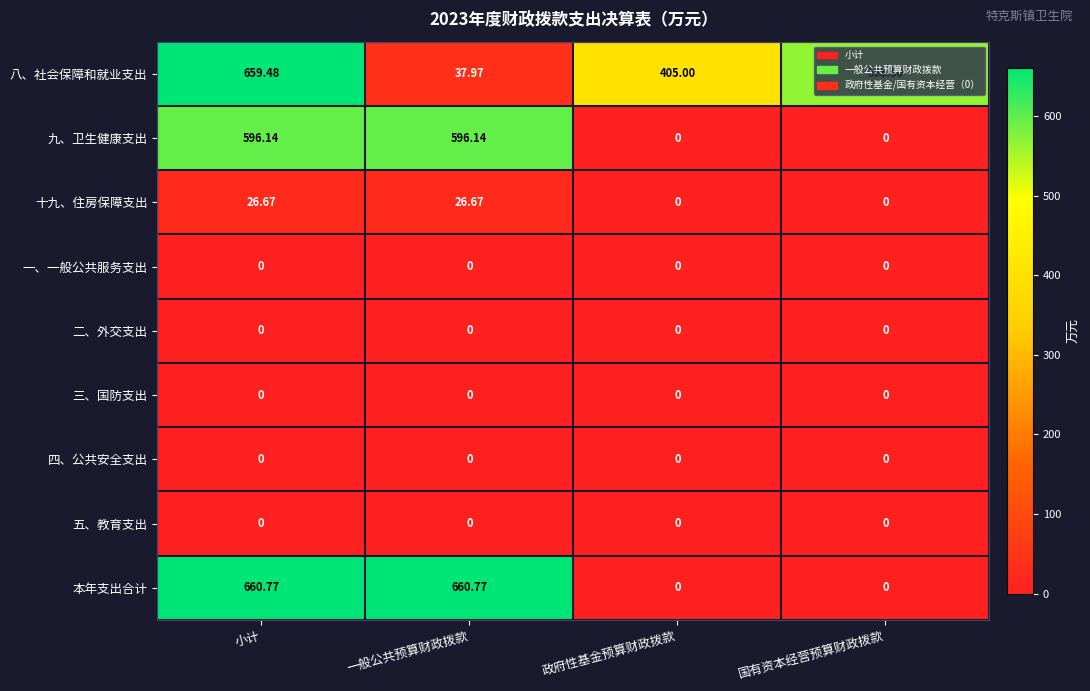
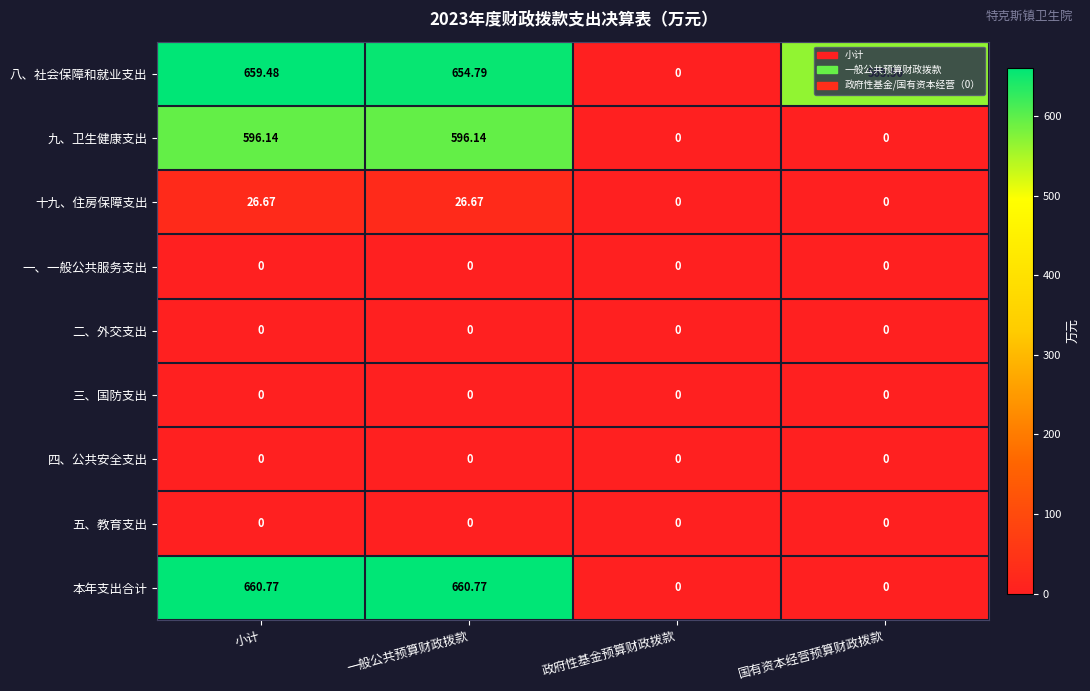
八、社会保障和就业支出, 一般公共预算财政拨款: 37.97 -> 654.79
八、社会保障和就业支出, 政府性基金预算财政拨款: 405.00 -> 0
